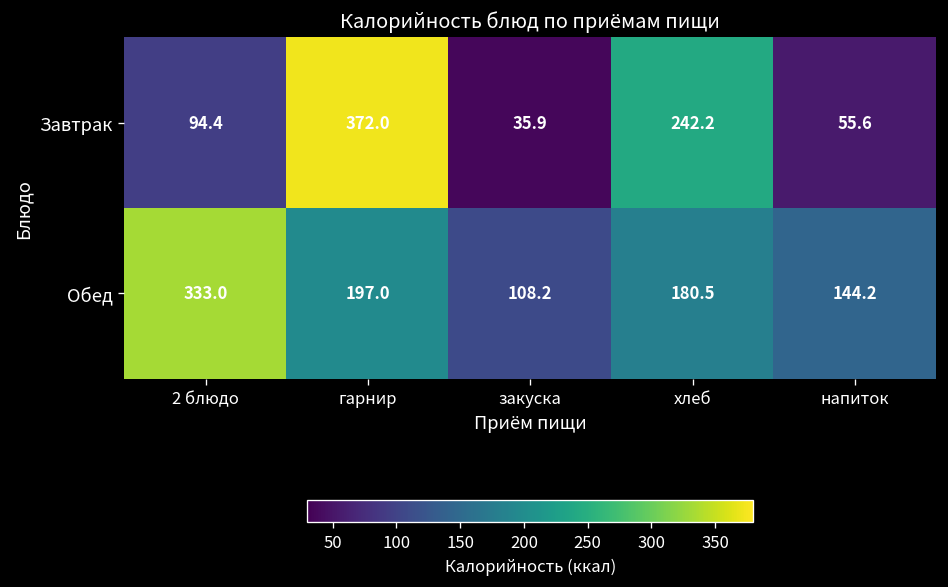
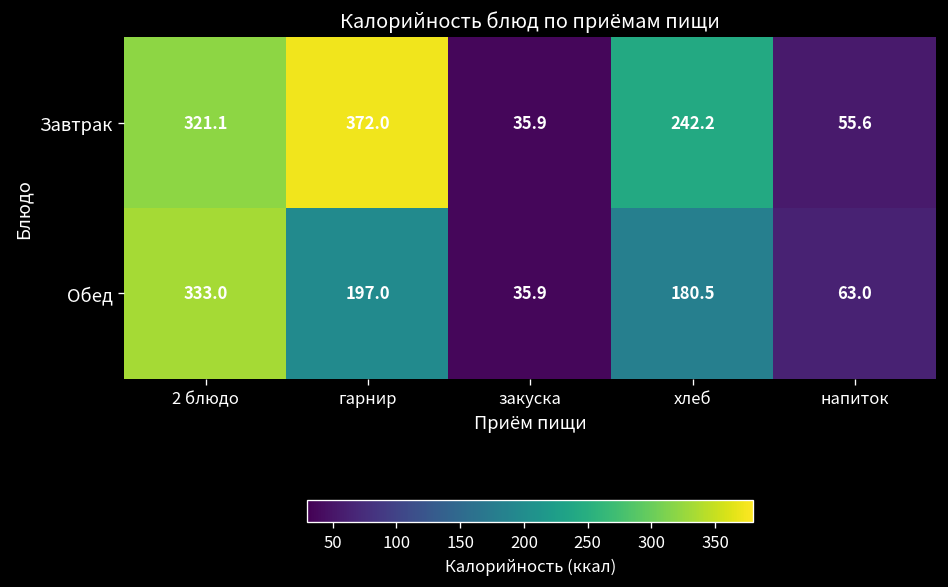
Завтрак, 2 блюдо: 94.4 -> 321.1
Обед, закуска: 108.2 -> 35.9
Обед, напиток: 144.2 -> 63.0
